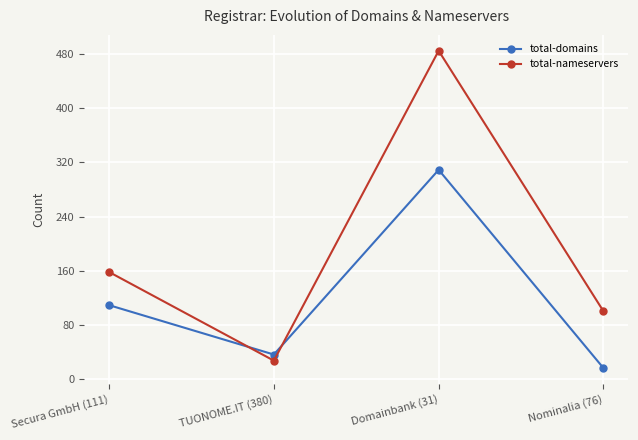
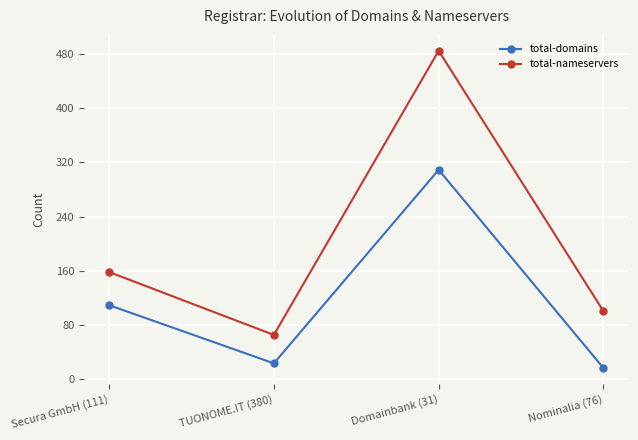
total-domains, TUONOME.IT (380): 40 -> 20
total-nameservers, TUONOME.IT (380): 30 -> 70
